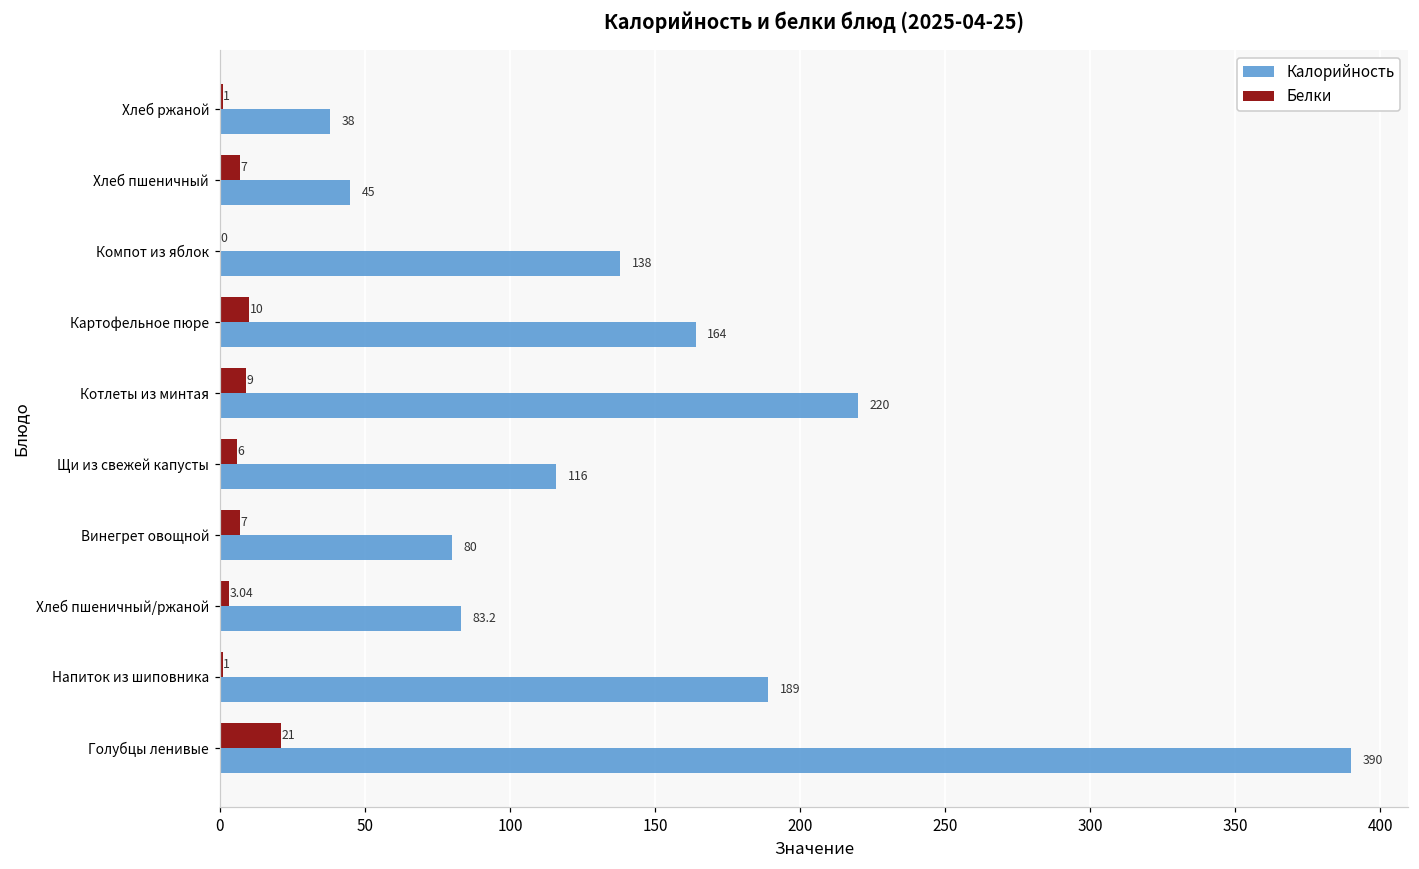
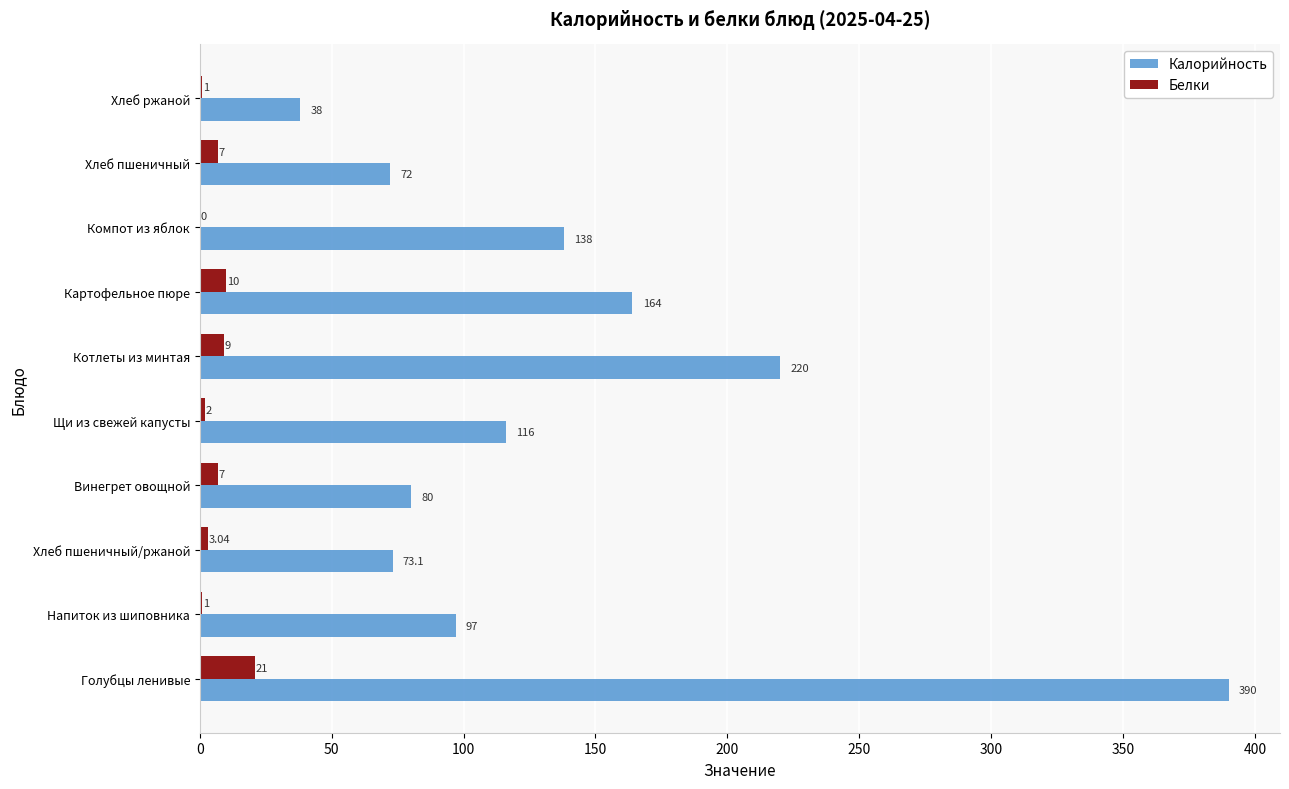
Калорийность, Хлеб пшеничный: 45 -> 72
Белки, Щи из свежей капусты: 6 -> 2
Калорийность, Хлеб пшеничный/ржаной: 83.2 -> 73.1
Калорийность, Напиток из шиповника: 189 -> 97
